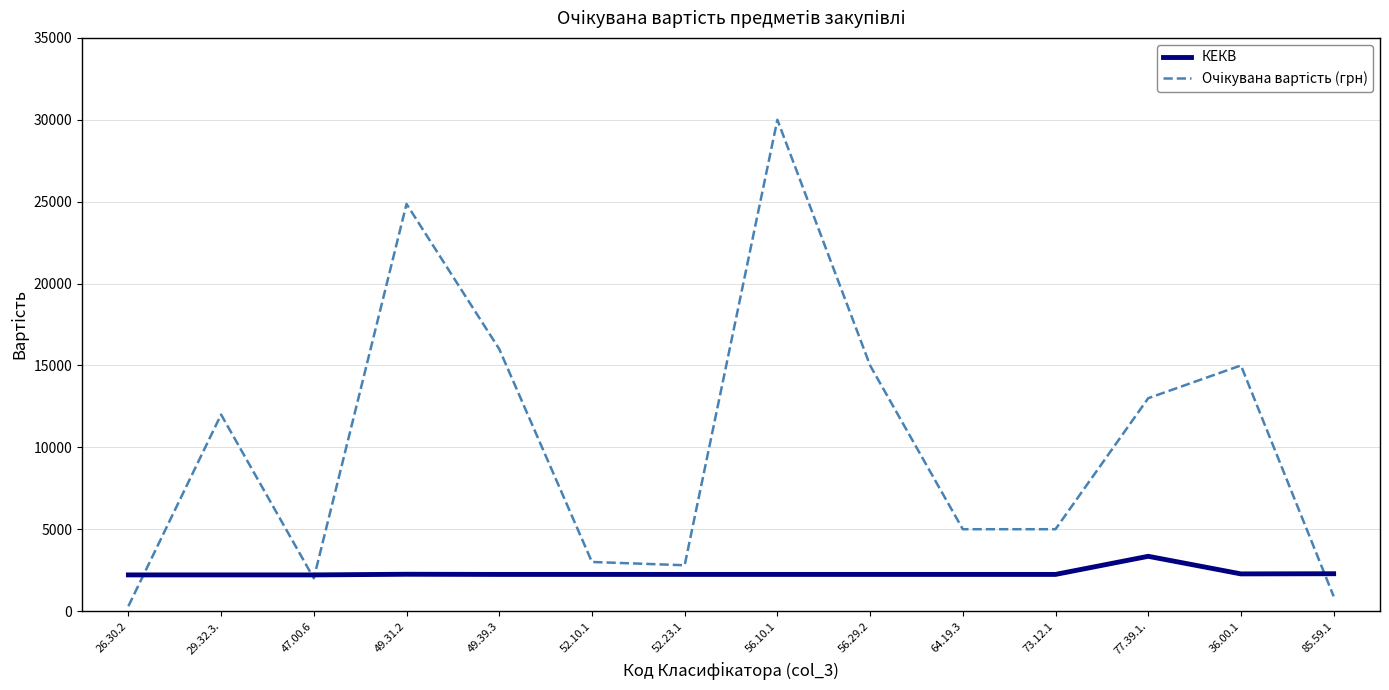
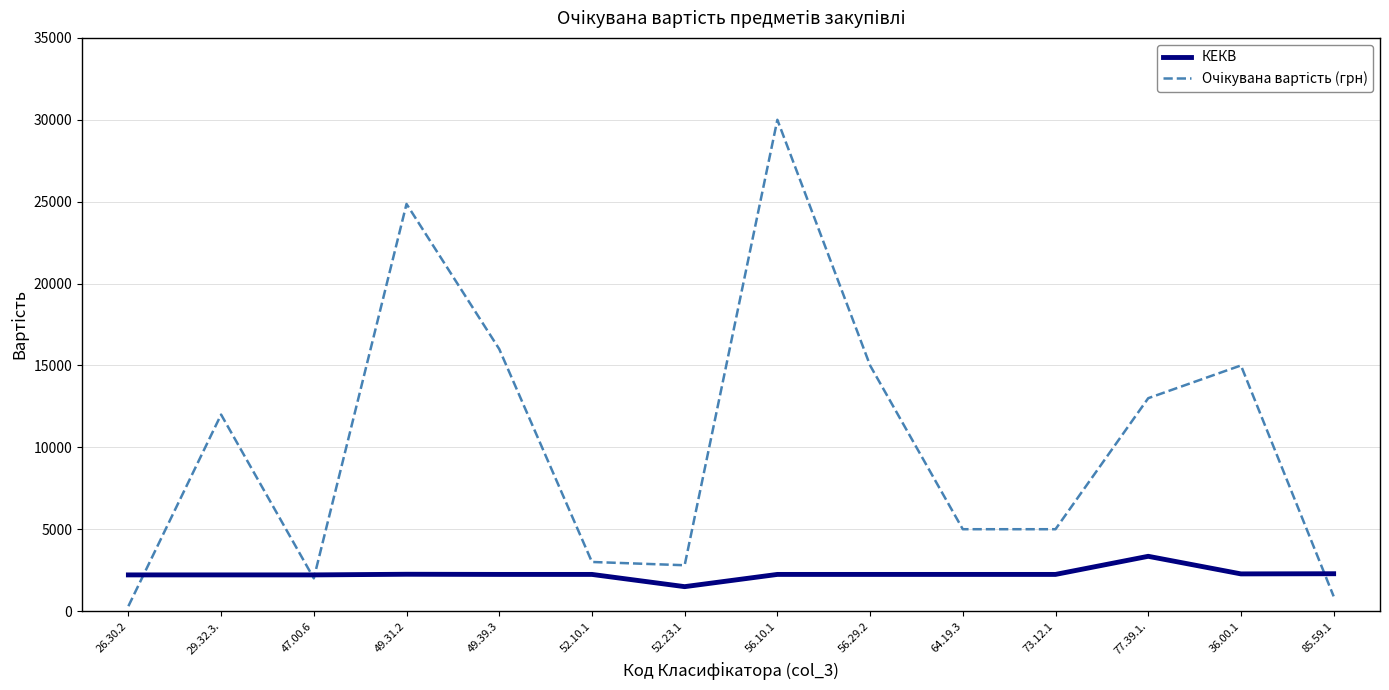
КЕКВ, 52.23.1: 2200 -> 1500
